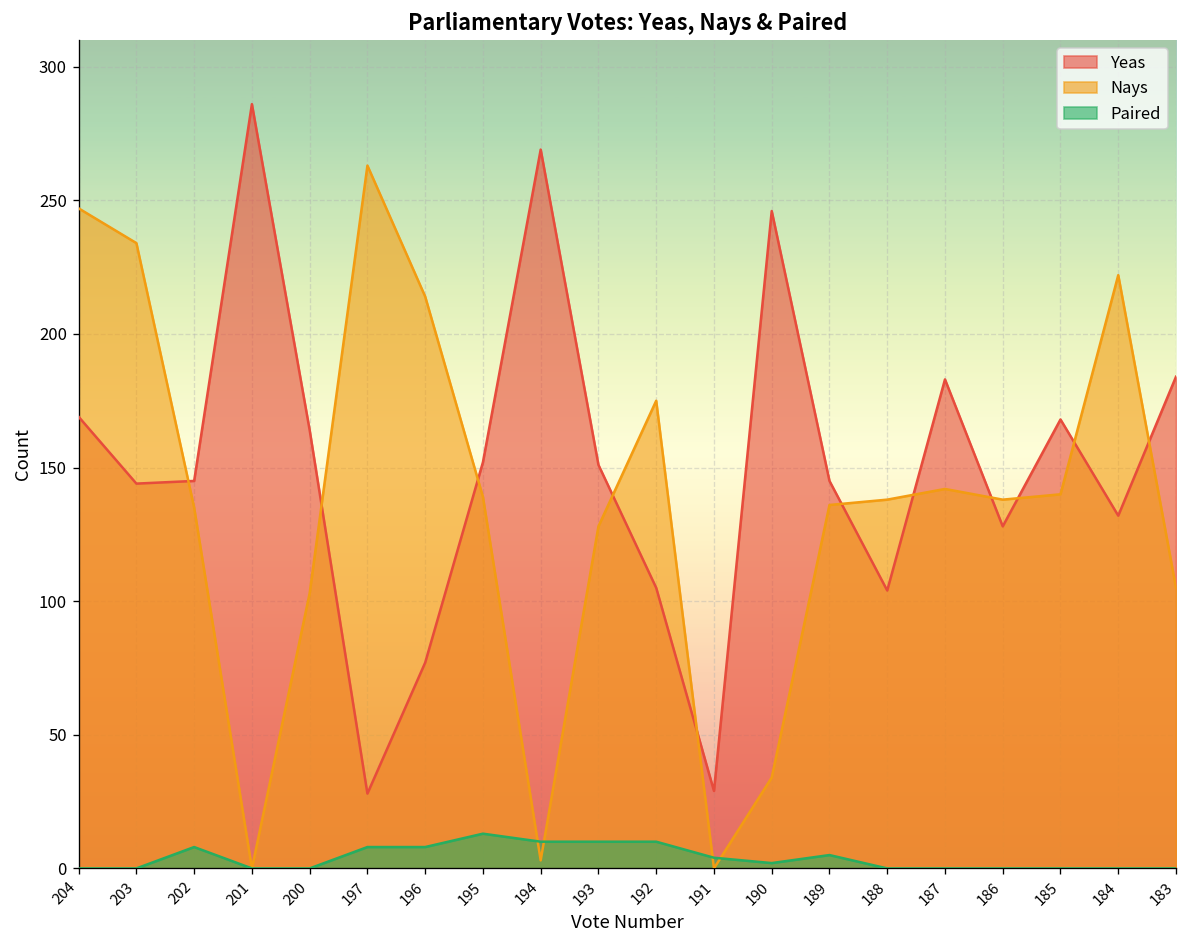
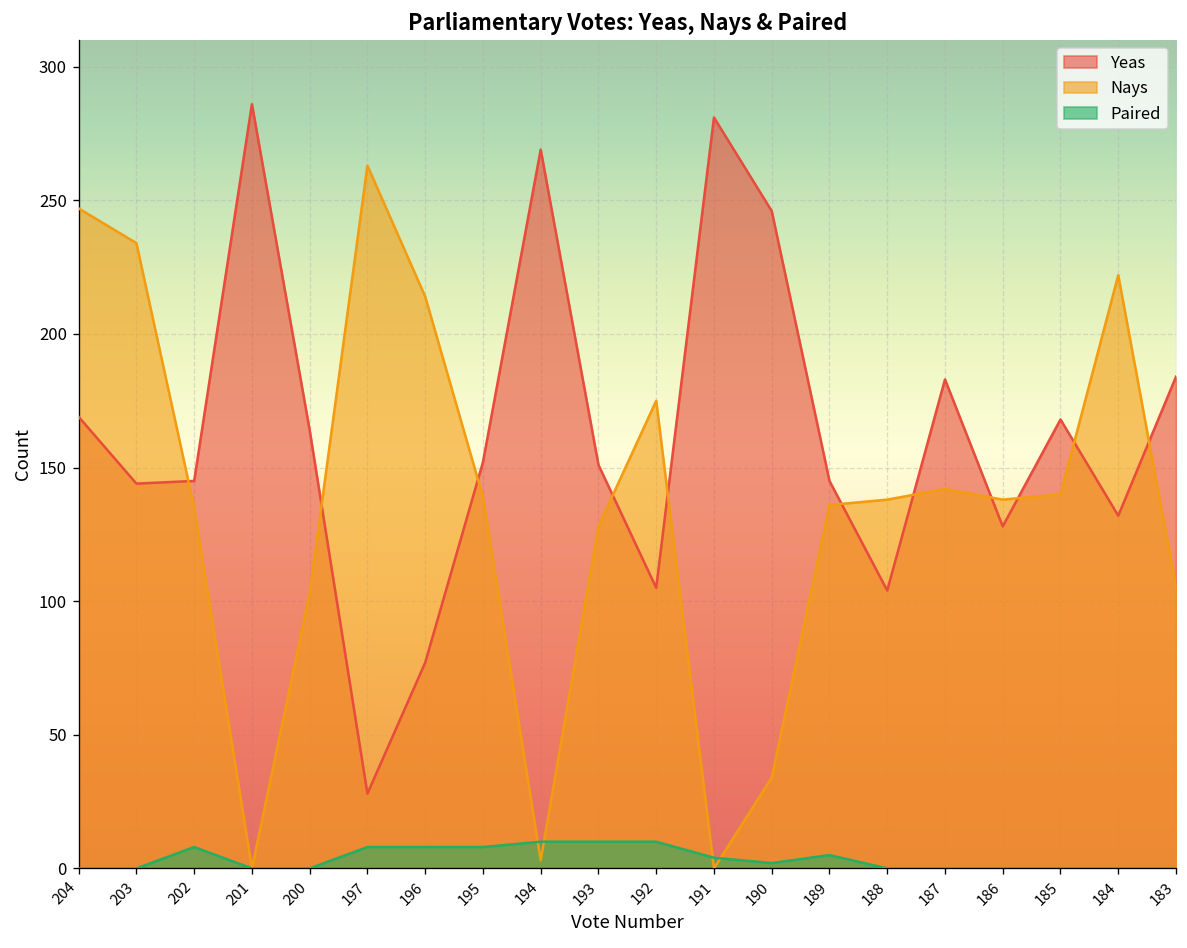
Paired, 195: 13 -> 8
Yeas, 191: 29 -> 281
